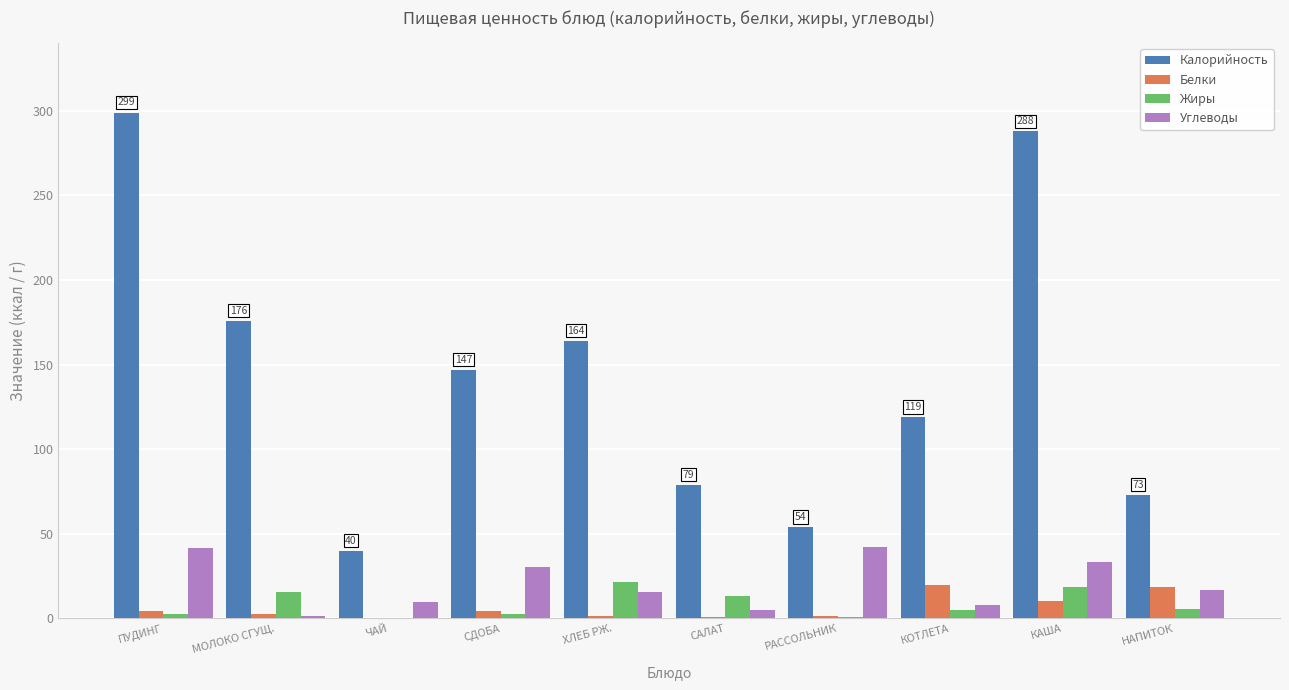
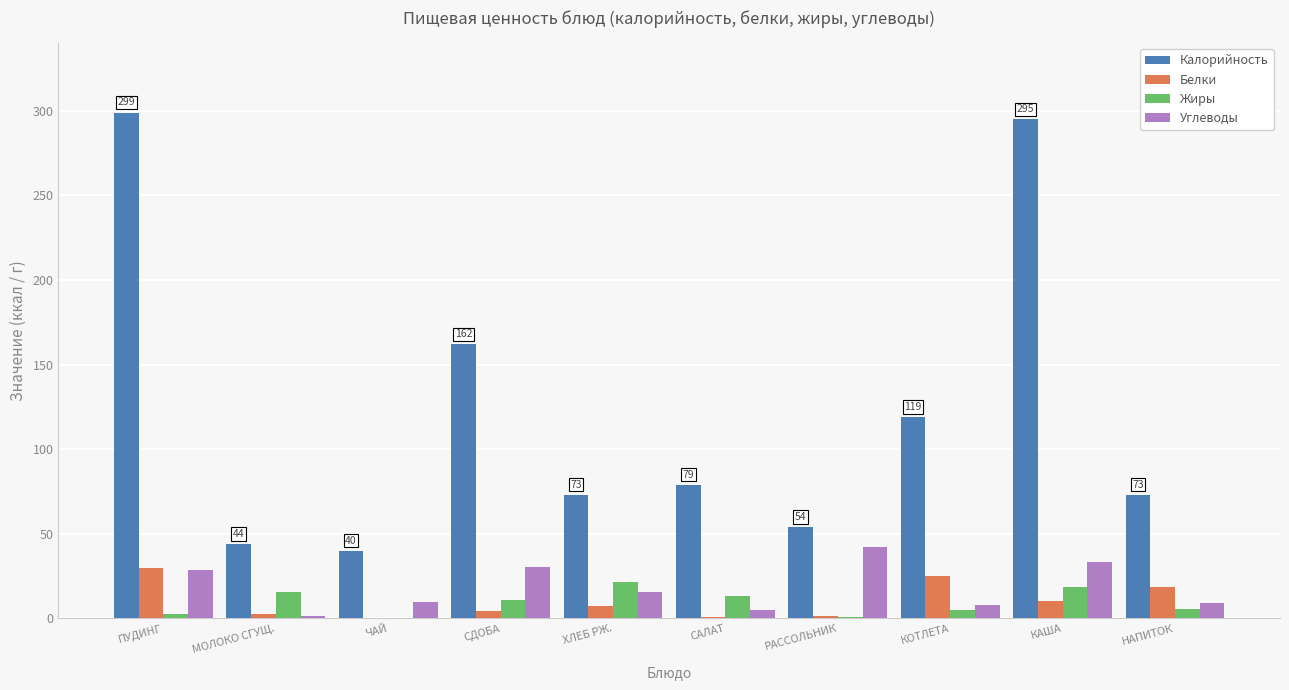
Белки, ПУДИНГ: 4 -> 30
Углеводы, ПУДИНГ: 41 -> 29
Калорийность, МОЛОКО СГУЩ.: 176 -> 44
Калорийность, СДОБА: 147 -> 162
Жиры, СДОБА: 3 -> 11
Калорийность, ХЛЕБ РЖ.: 164 -> 73
Белки, ХЛЕБ РЖ.: 2 -> 8
Белки, КОТЛЕТА: 20 -> 25
Калорийность, КАША: 288 -> 295
Углеводы, НАПИТОК: 17 -> 9
